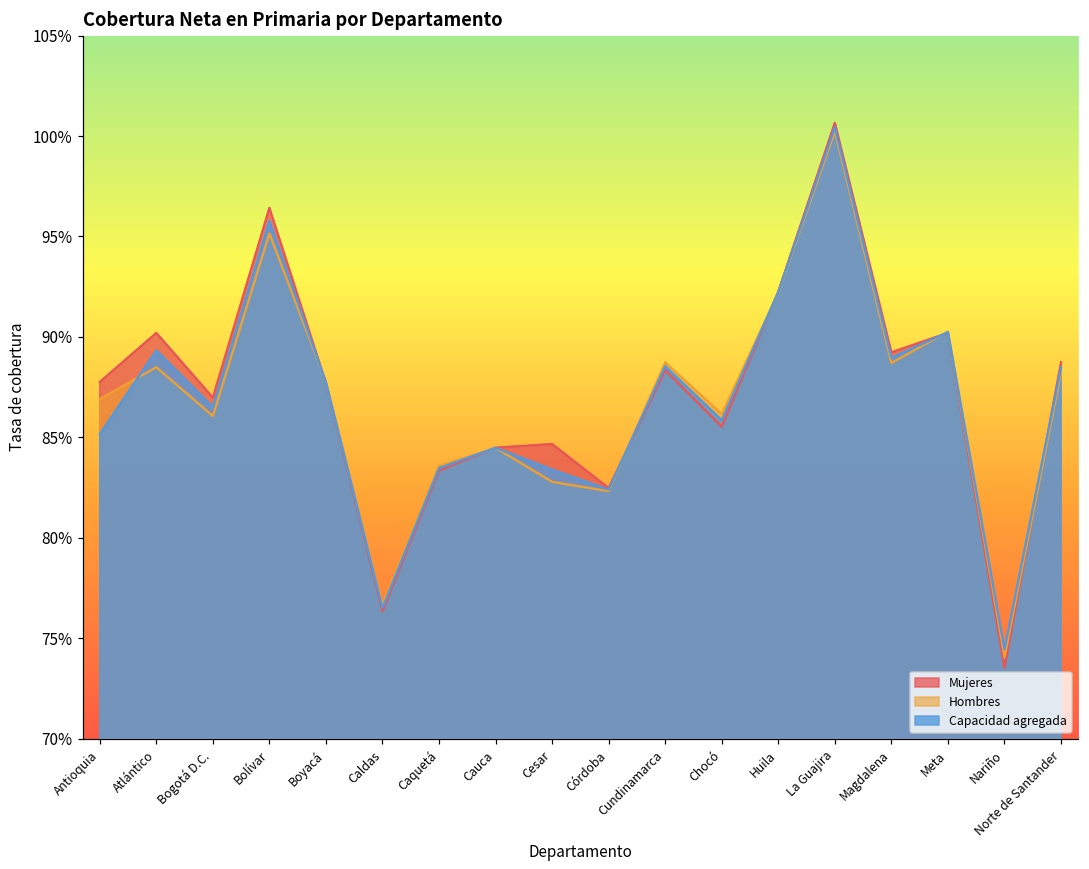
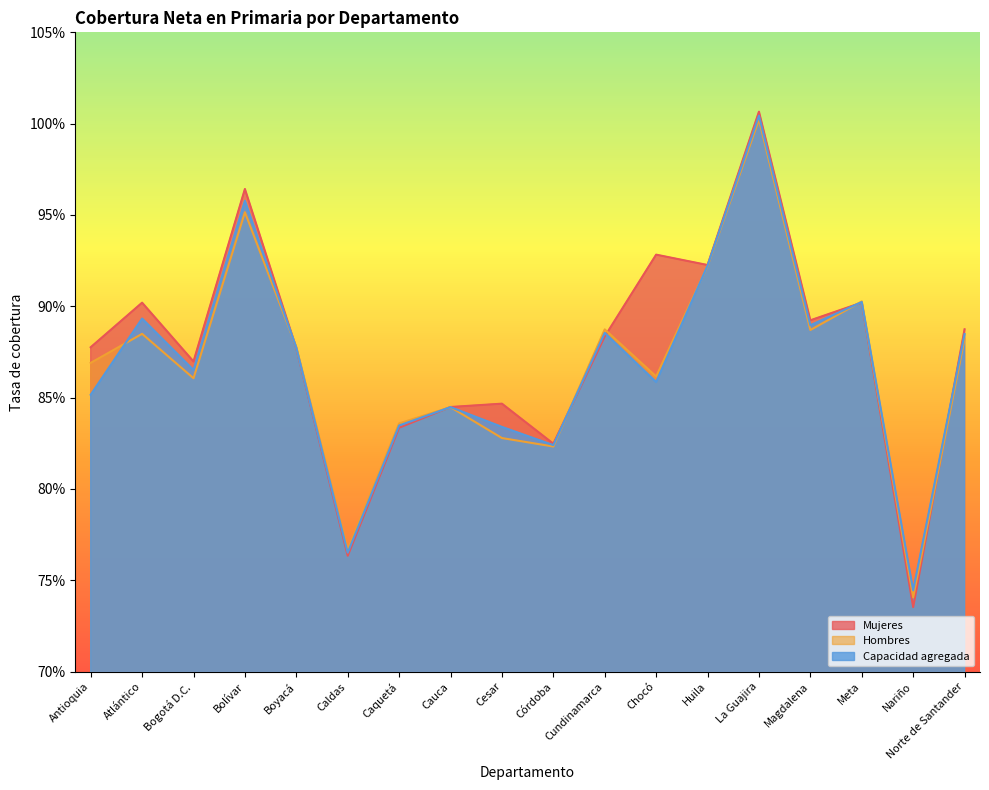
Mujeres, Chocó: 85.5% -> 92.8%
